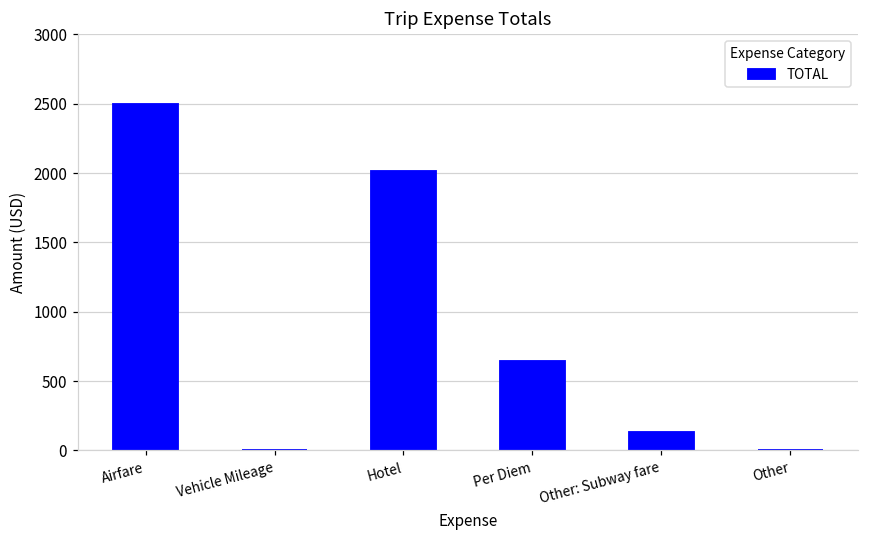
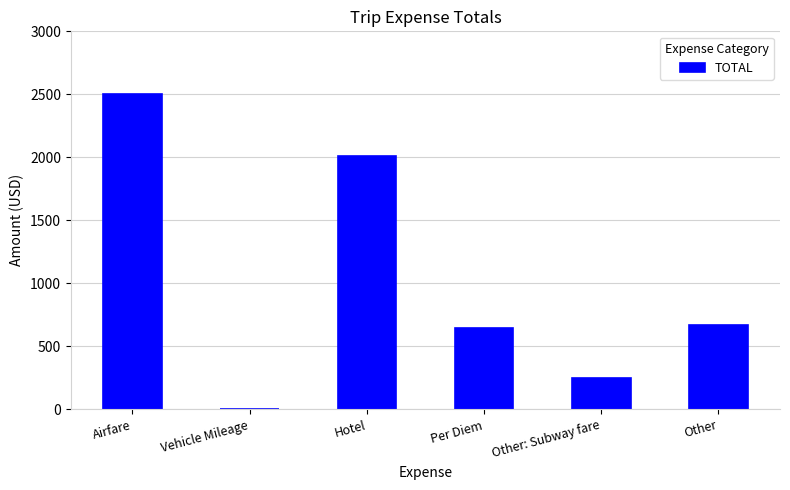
Other: Subway fare: 140 -> 250
Other: 0 -> 670
